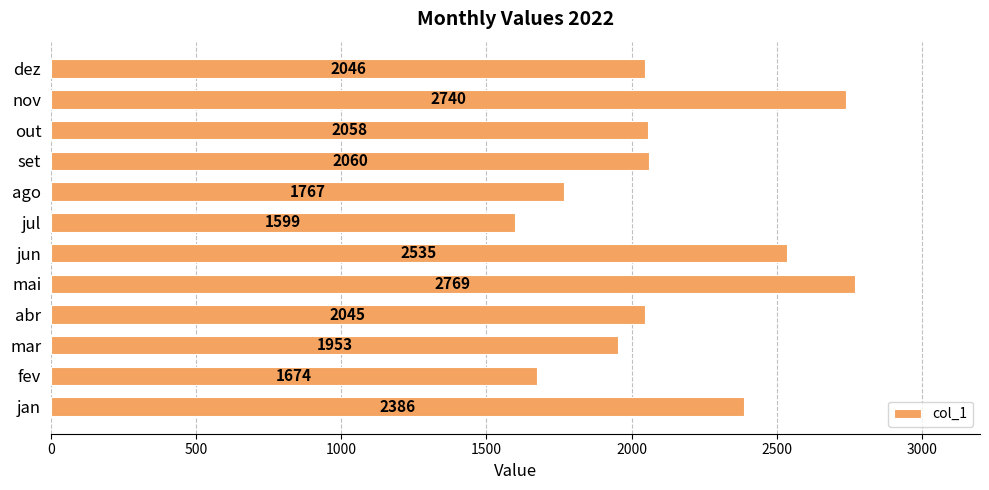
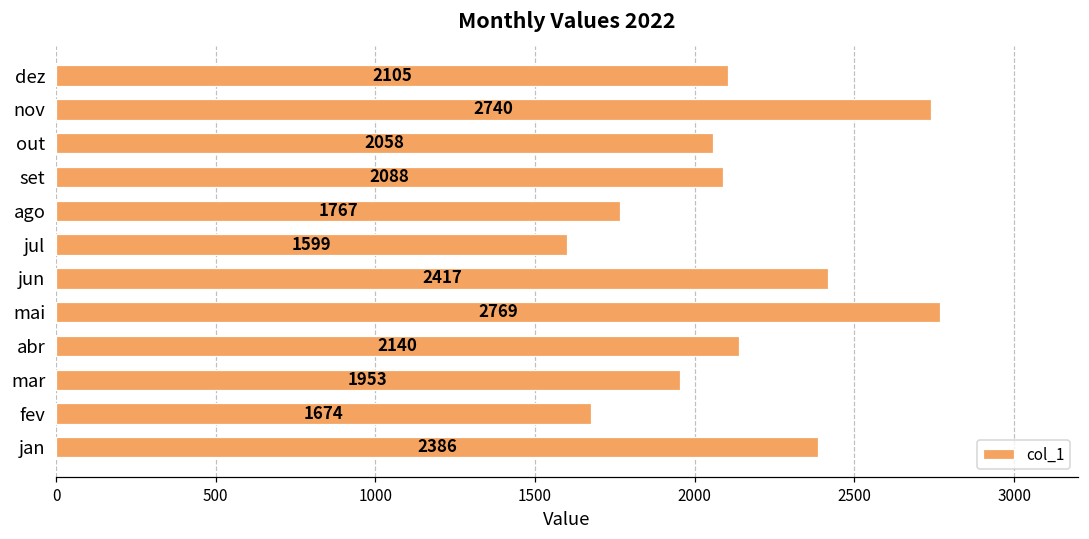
dez: 2046 -> 2105
set: 2060 -> 2088
jun: 2535 -> 2417
abr: 2045 -> 2140
